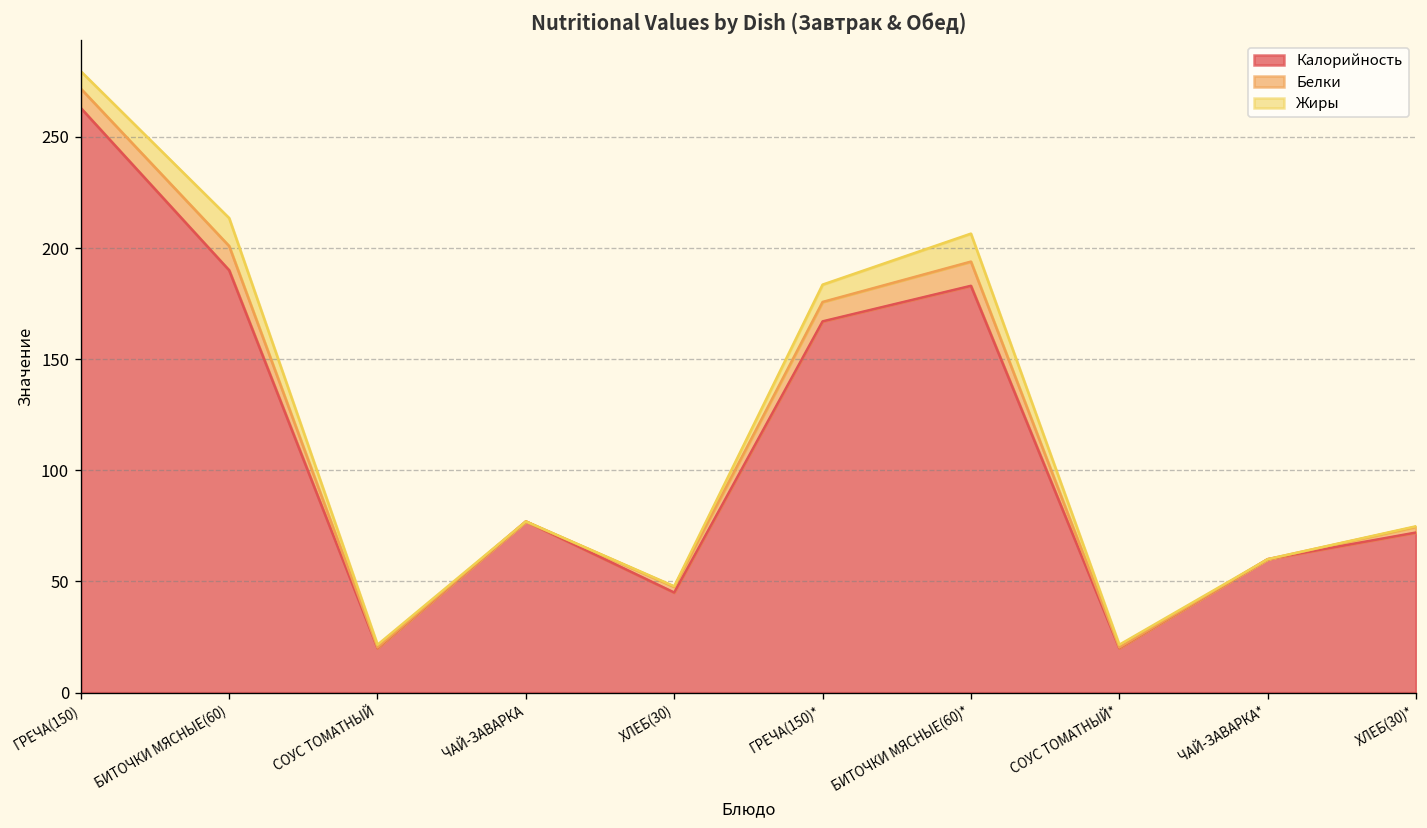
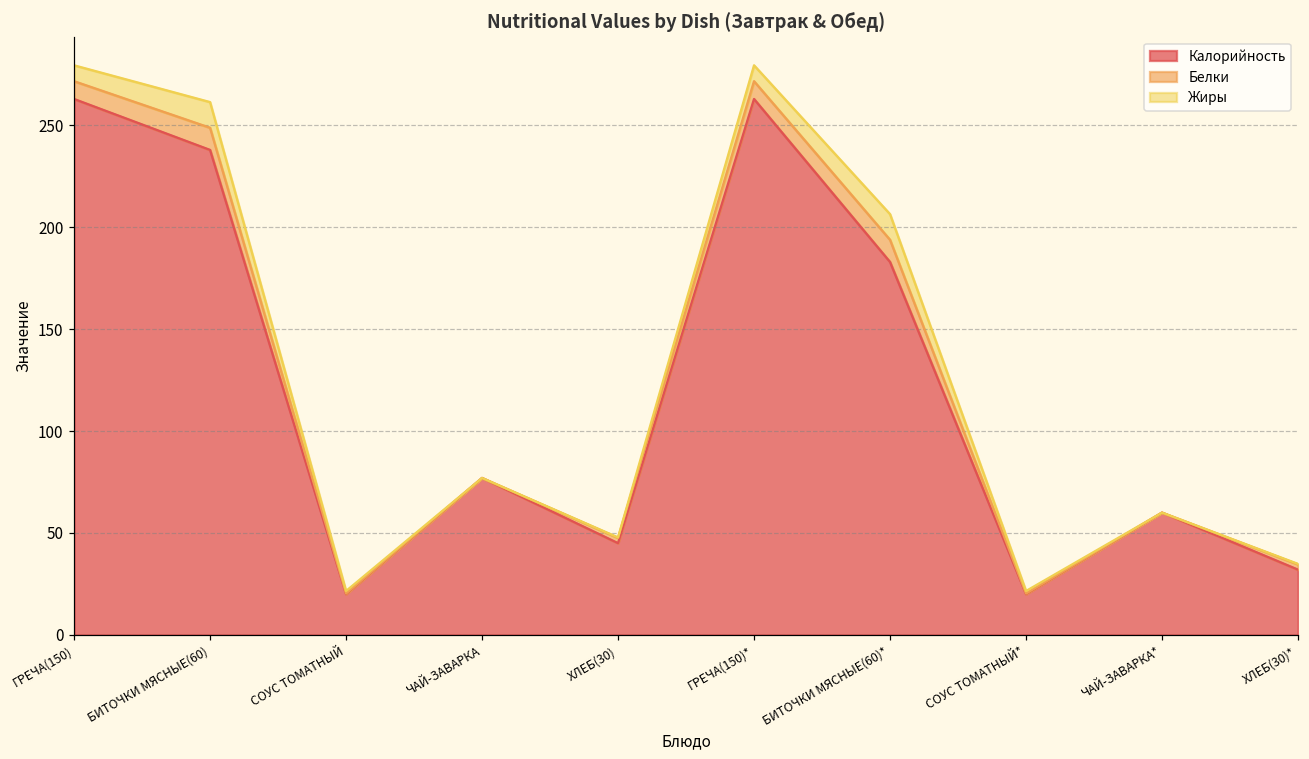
Калорийность, БИТОЧКИ МЯСНЫЕ(60): 190 -> 238
Калорийность, ГРЕЧА(150)*: 167 -> 263
Калорийность, ХЛЕБ(30)*: 72 -> 32
